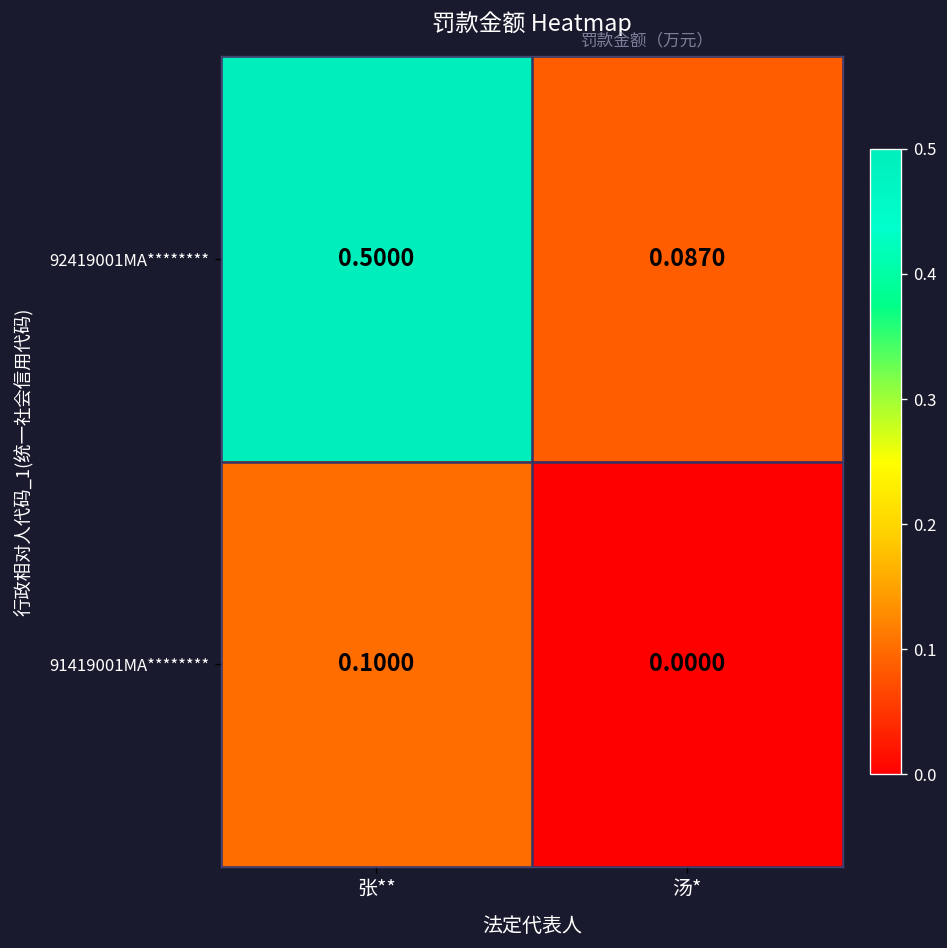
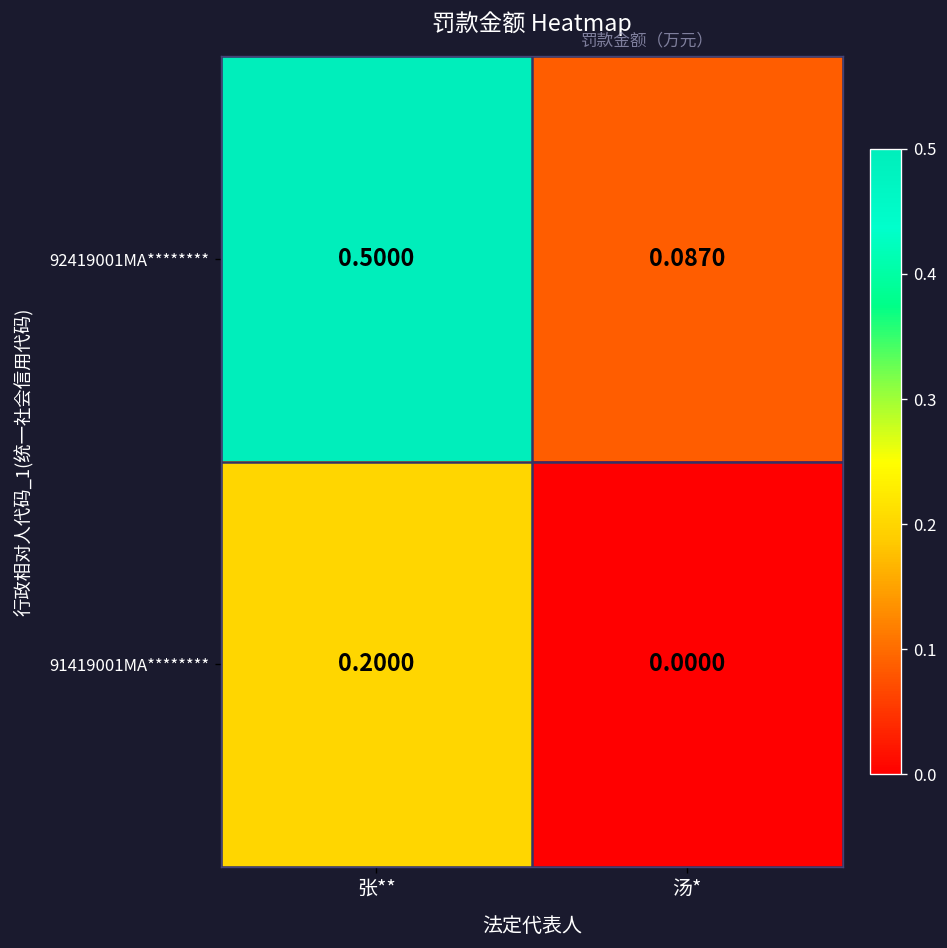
91419001MA********, 张**: 0.1000 -> 0.2000
